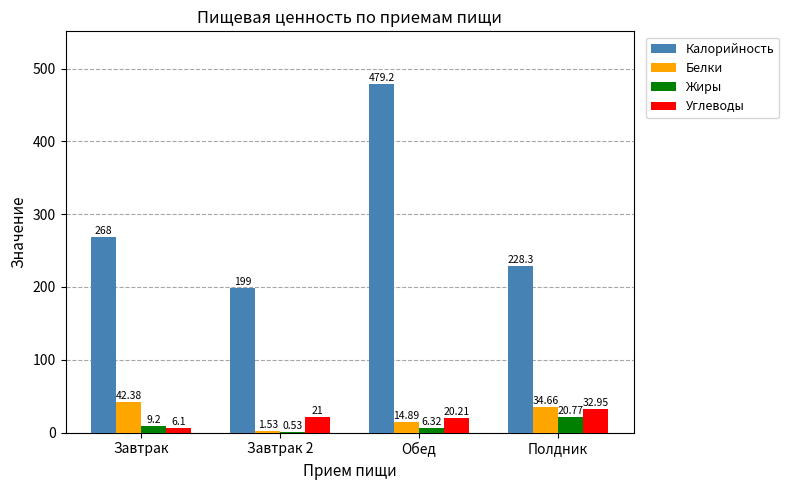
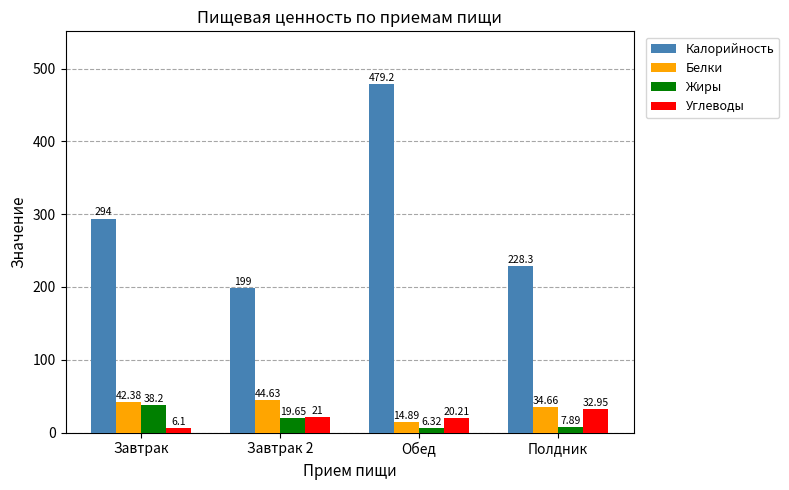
Калорийность, Завтрак: 268 -> 294
Жиры, Завтрак: 9.2 -> 38.2
Белки, Завтрак 2: 1.53 -> 44.63
Жиры, Завтрак 2: 0.53 -> 19.65
Жиры, Полдник: 20.77 -> 7.89
